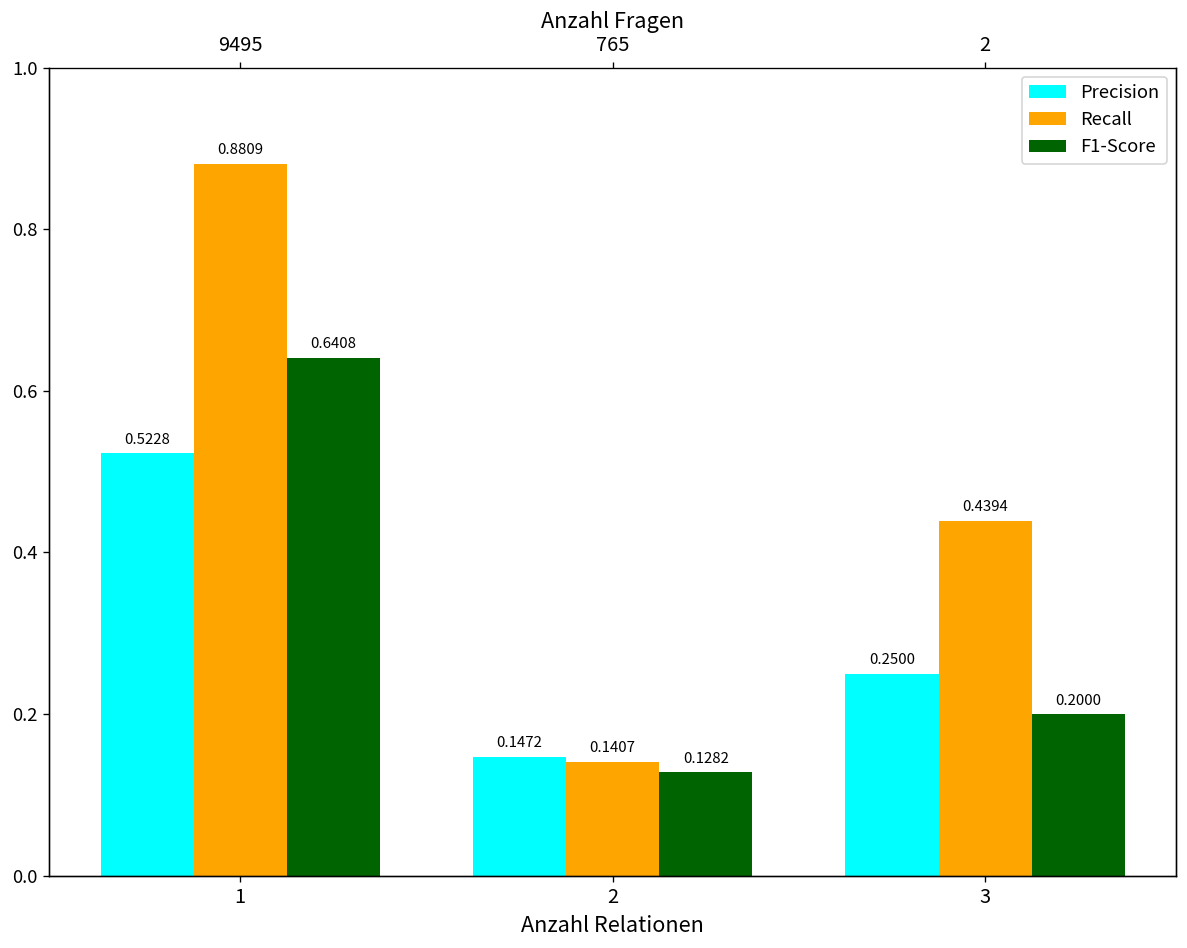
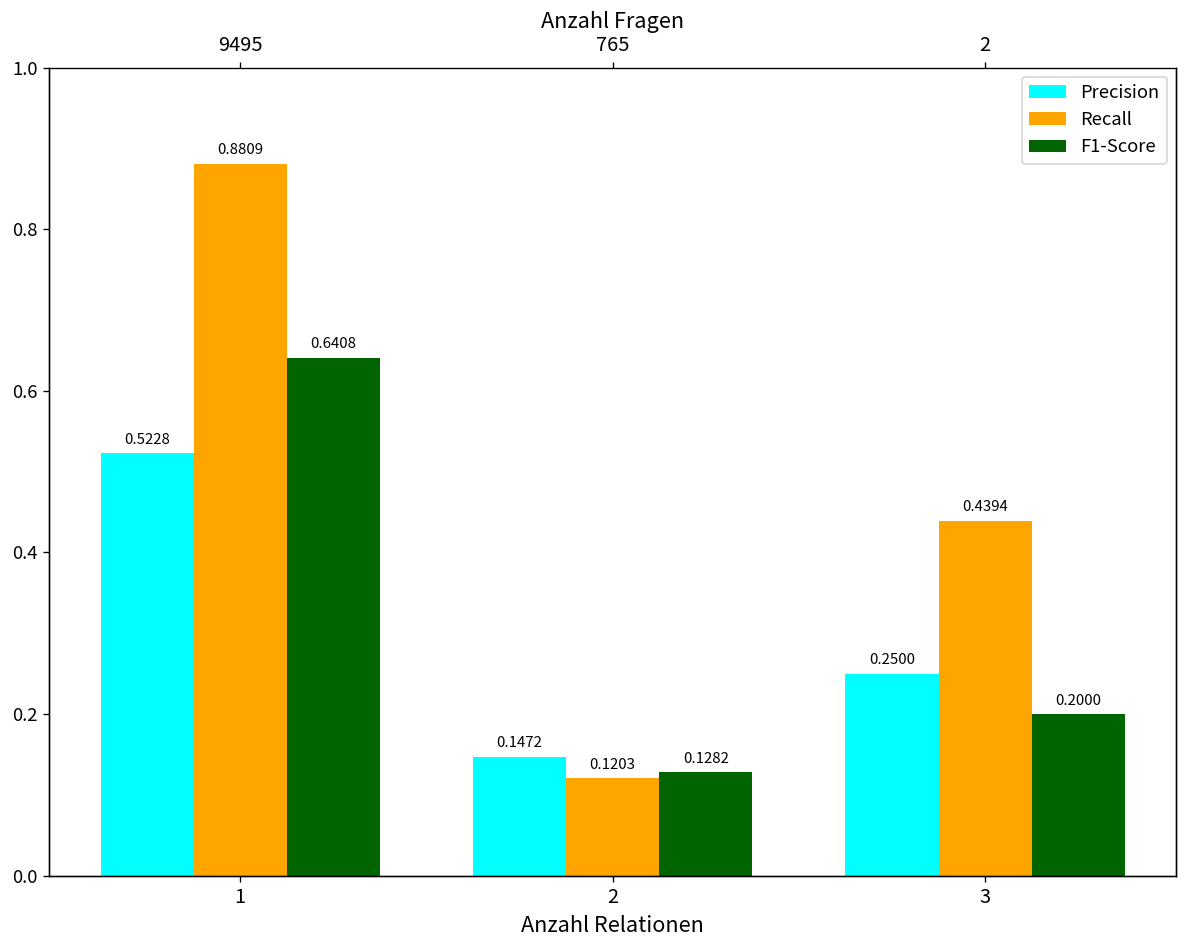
Recall, 2: 0.1407 -> 0.1203
